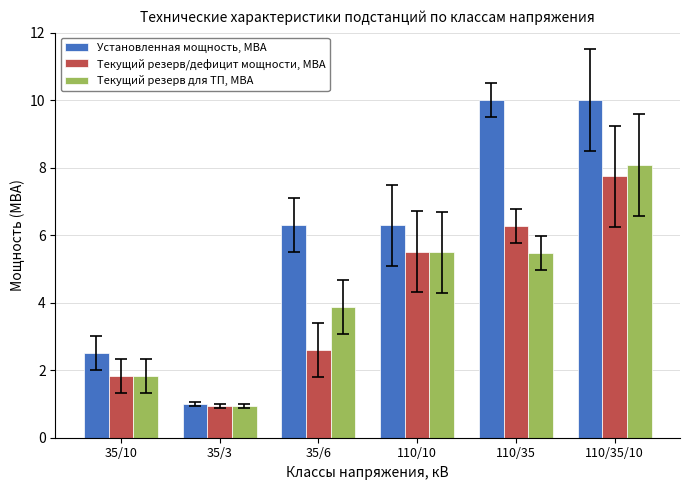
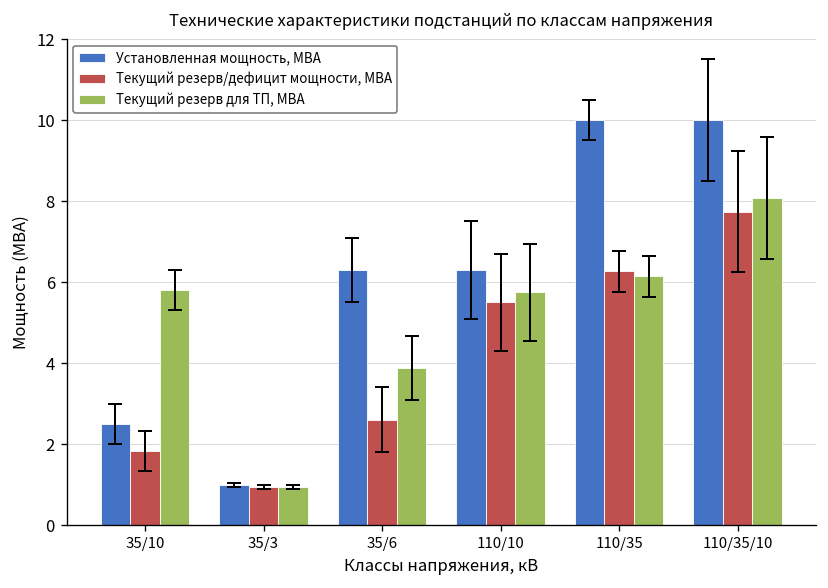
Текущий резерв для ТП, МВА, 35/10: 1.8 -> 5.8
Текущий резерв для ТП, МВА, 110/10: 5.5 -> 5.7
Текущий резерв для ТП, МВА, 110/35: 5.5 -> 6.1
